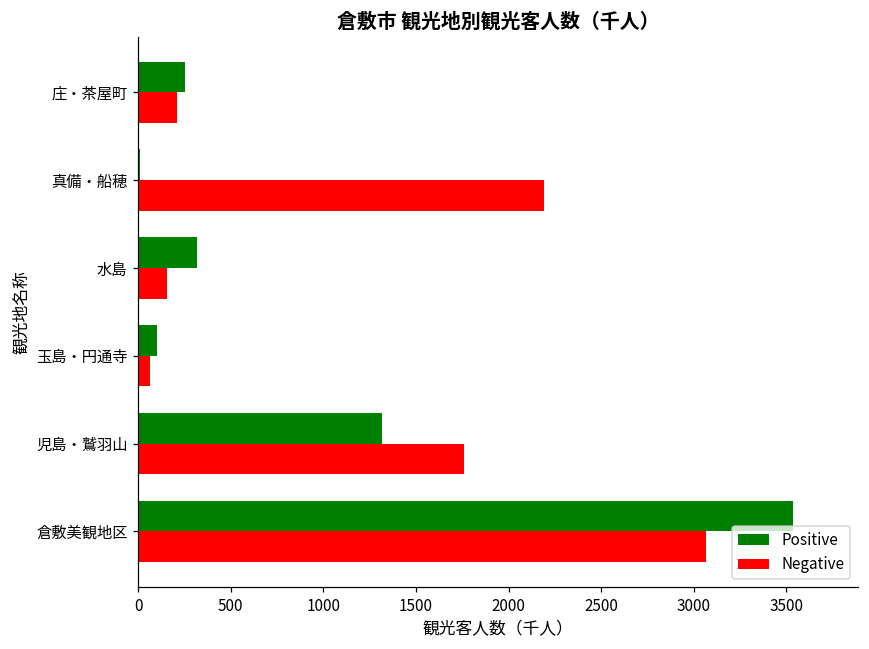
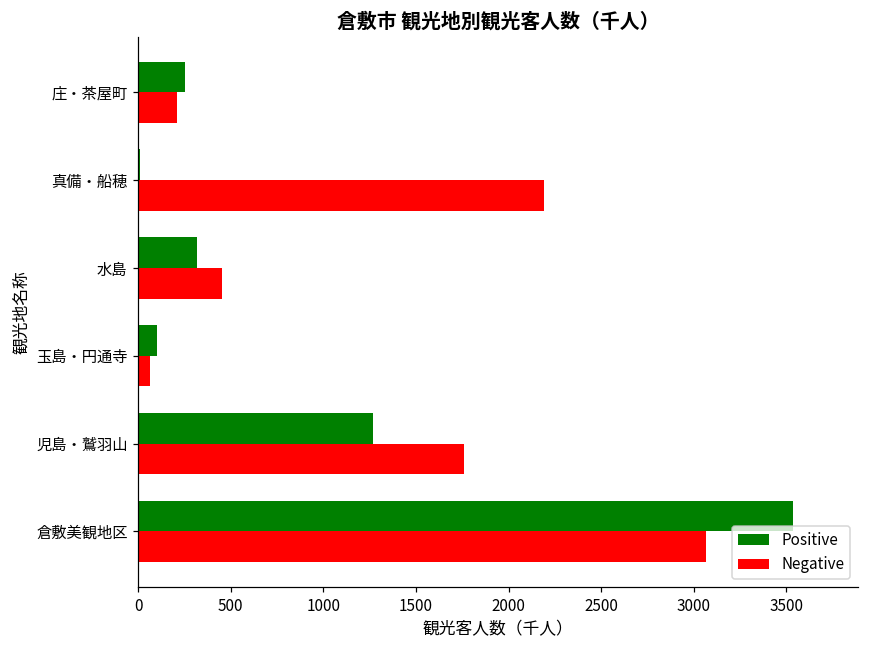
Negative, 水島: 160 -> 450
Positive, 児島・鷲羽山: 1320 -> 1270
